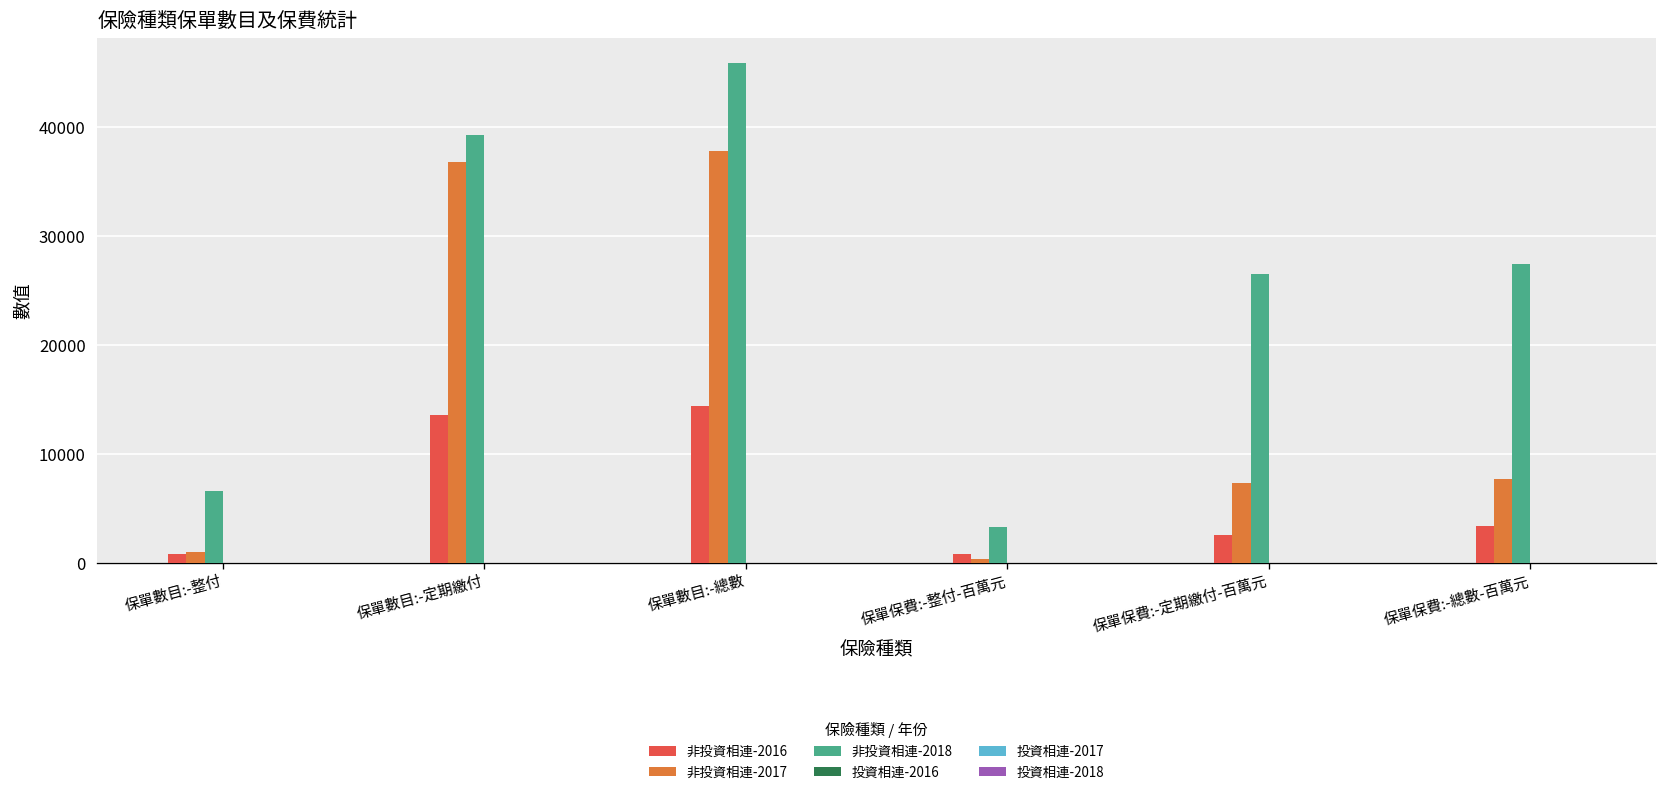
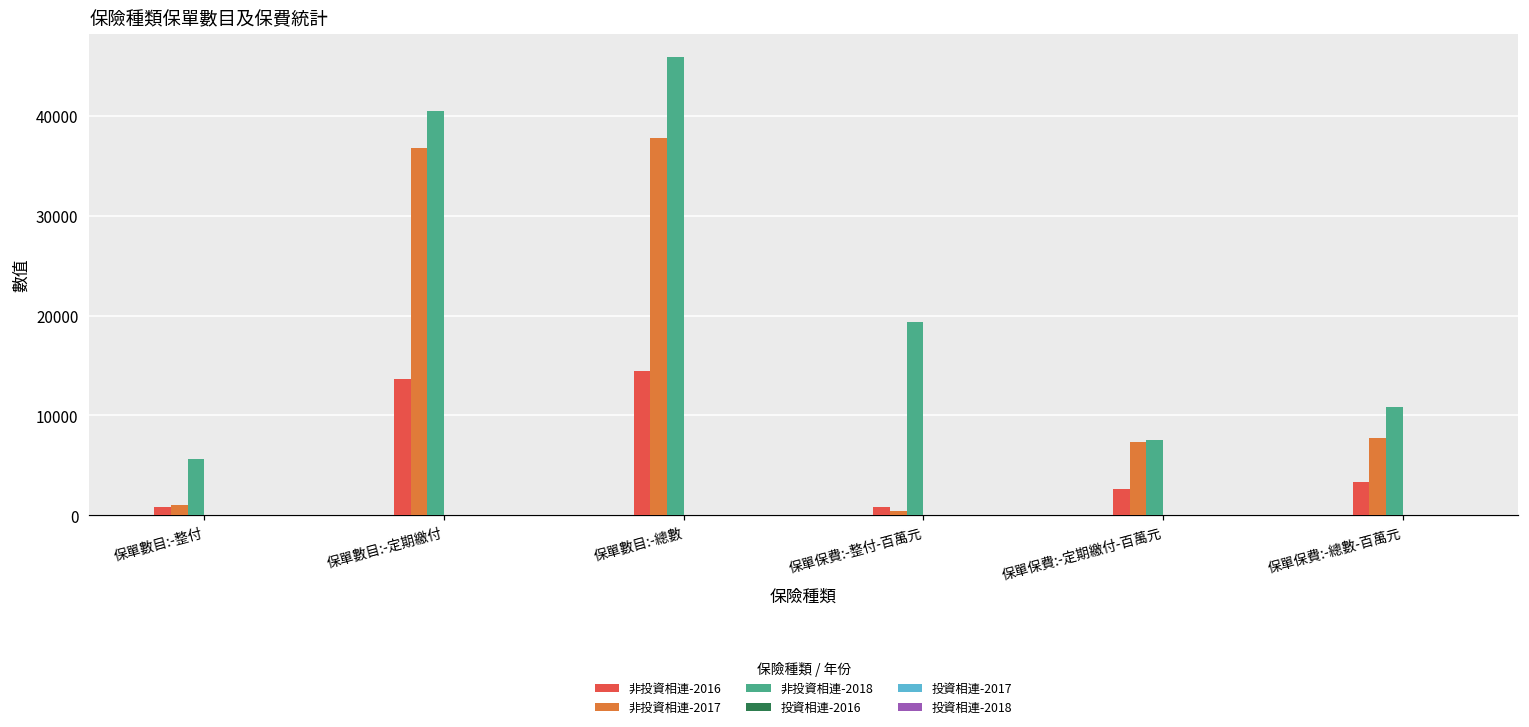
非投資相連-2018, 保單數目:-整付: 7000 -> 6000
非投資相連-2018, 保單數目:-定期繳付: 39000 -> 40000
非投資相連-2018, 保單保費:-整付-百萬元: 3000 -> 19000
非投資相連-2018, 保單保費:-定期繳付-百萬元: 27000 -> 7000
非投資相連-2018, 保單保費:-總數-百萬元: 27000 -> 11000
